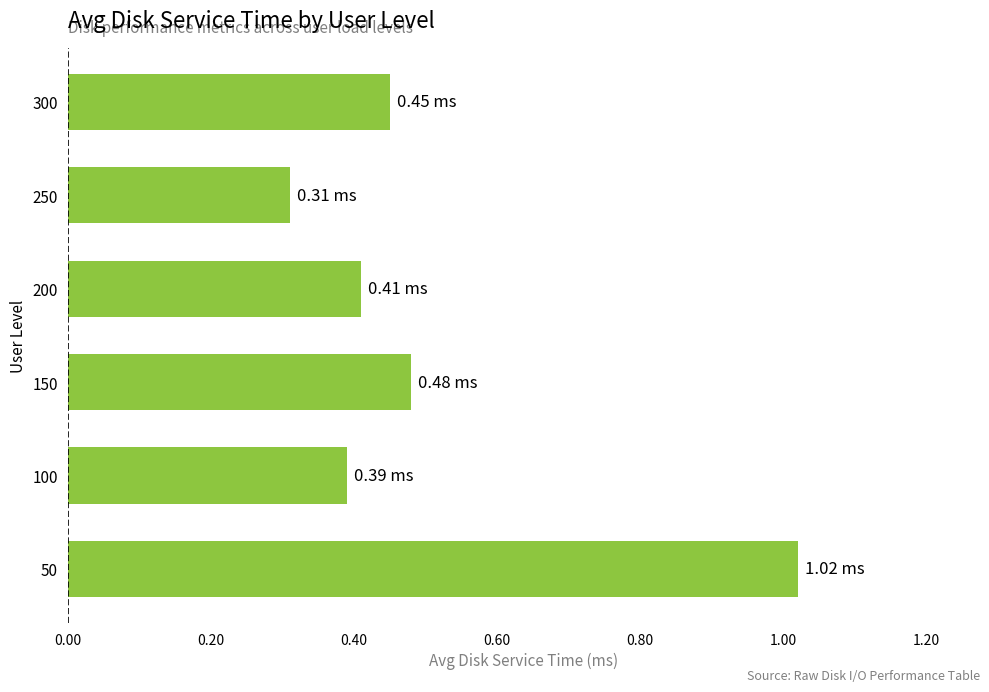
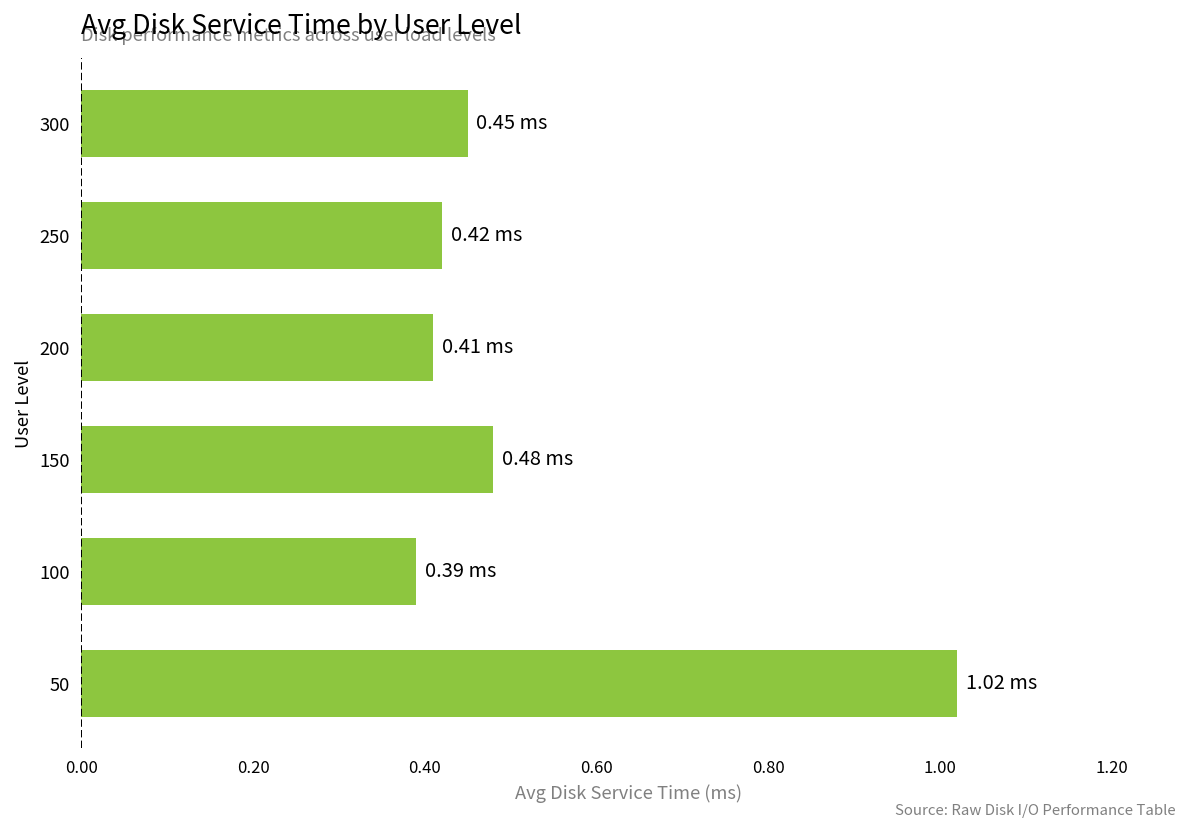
250: 0.31 -> 0.42
